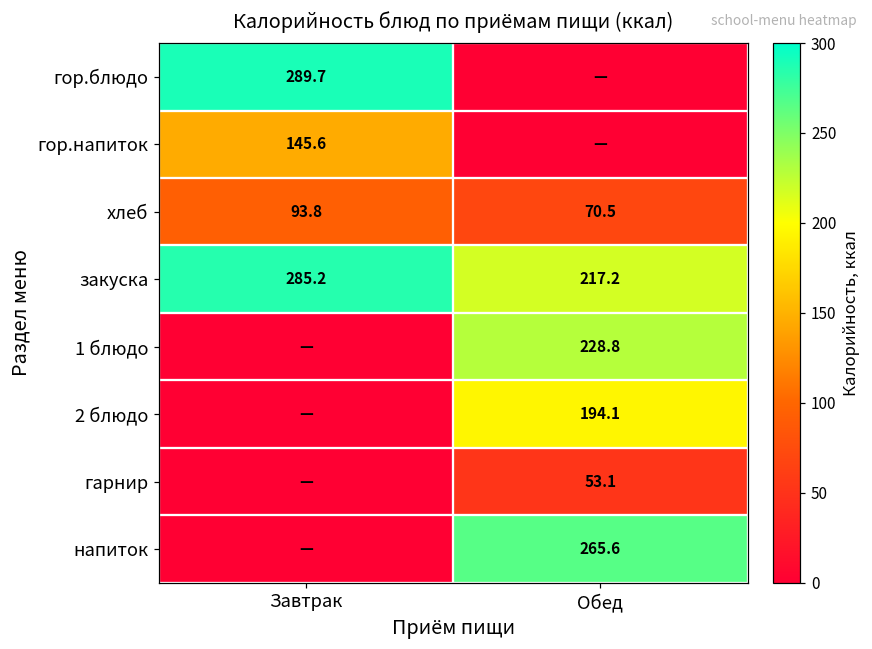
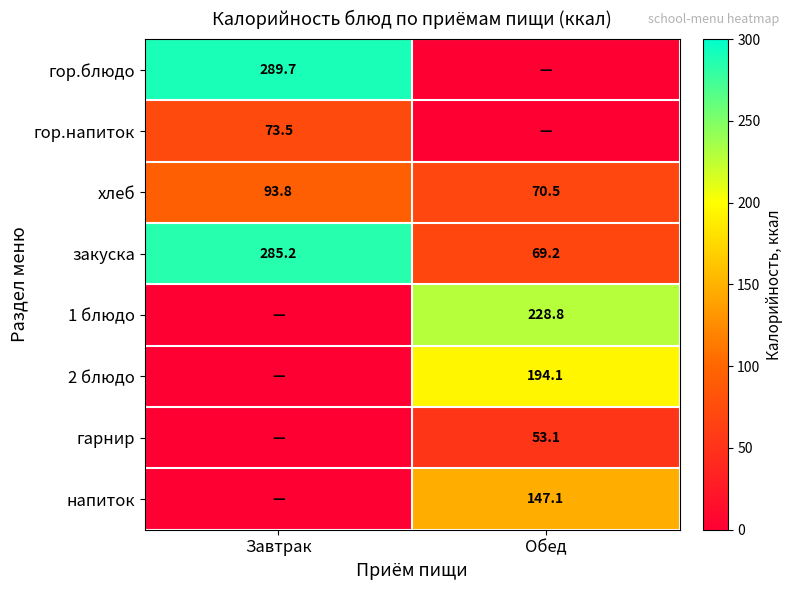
гор.напиток, Завтрак: 145.6 -> 73.5
закуска, Обед: 217.2 -> 69.2
напиток, Обед: 265.6 -> 147.1
